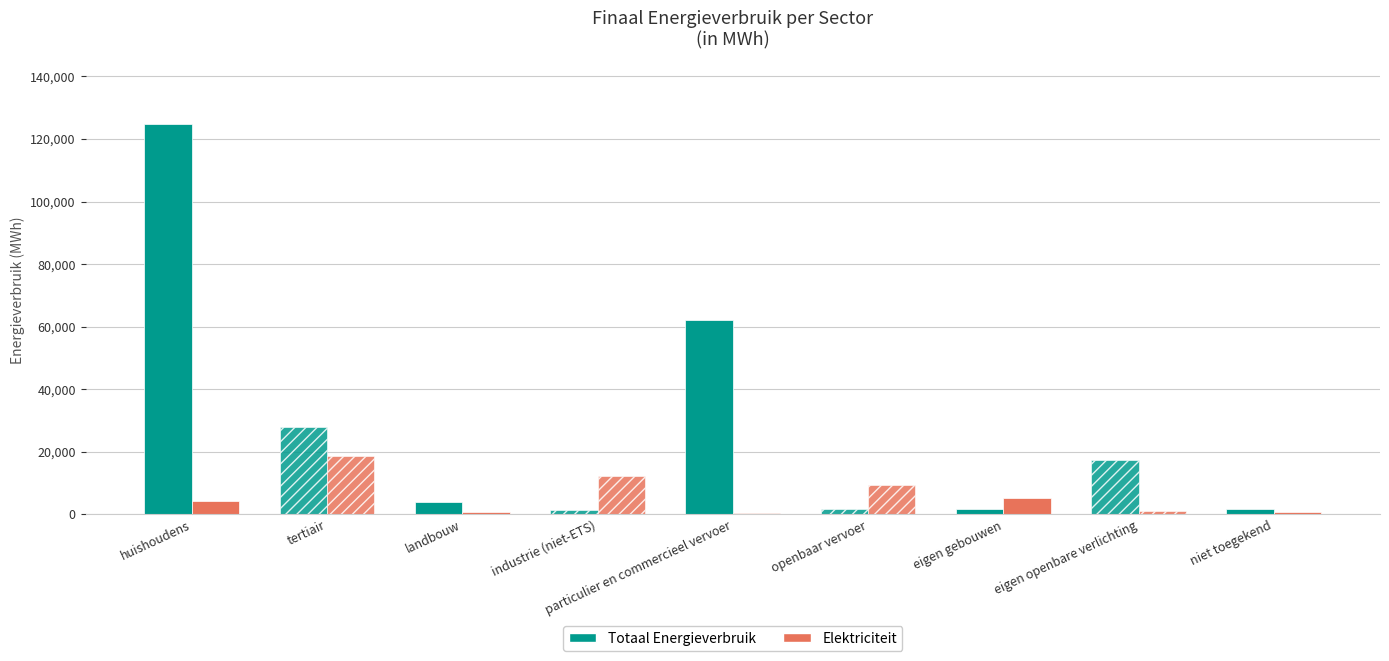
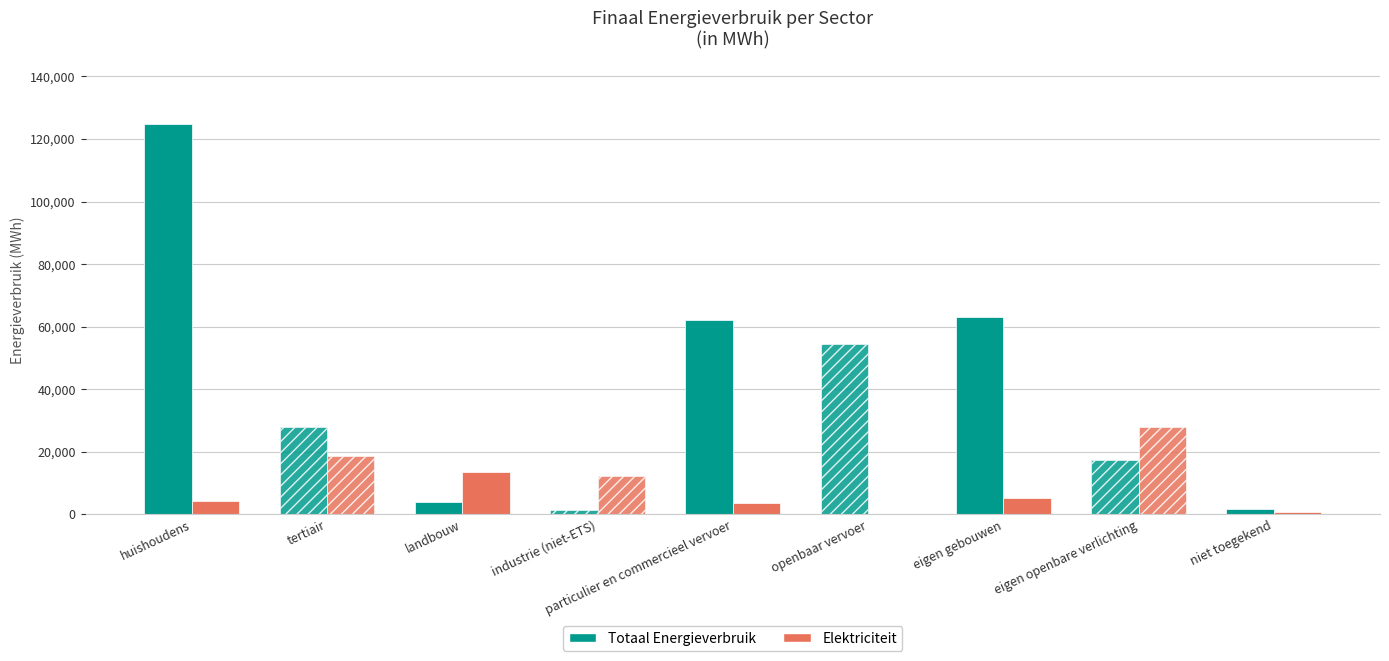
Elektriciteit, landbouw: 1,000 -> 14,000
Elektriciteit, particulier en commercieel vervoer: 1,000 -> 4,000
Totaal Energieverbruik, openbaar vervoer: 2,000 -> 54,000
Elektriciteit, openbaar vervoer: 10,000 -> 0
Totaal Energieverbruik, eigen gebouwen: 2,000 -> 63,000
Elektriciteit, eigen openbare verlichting: 1,000 -> 28,000
